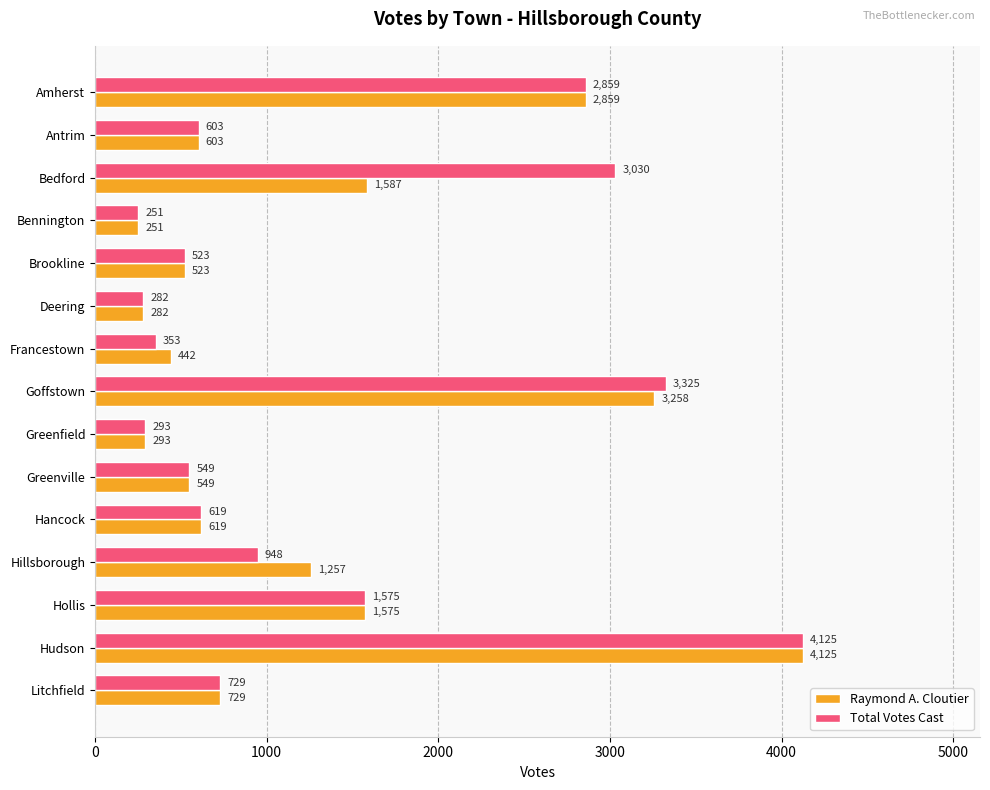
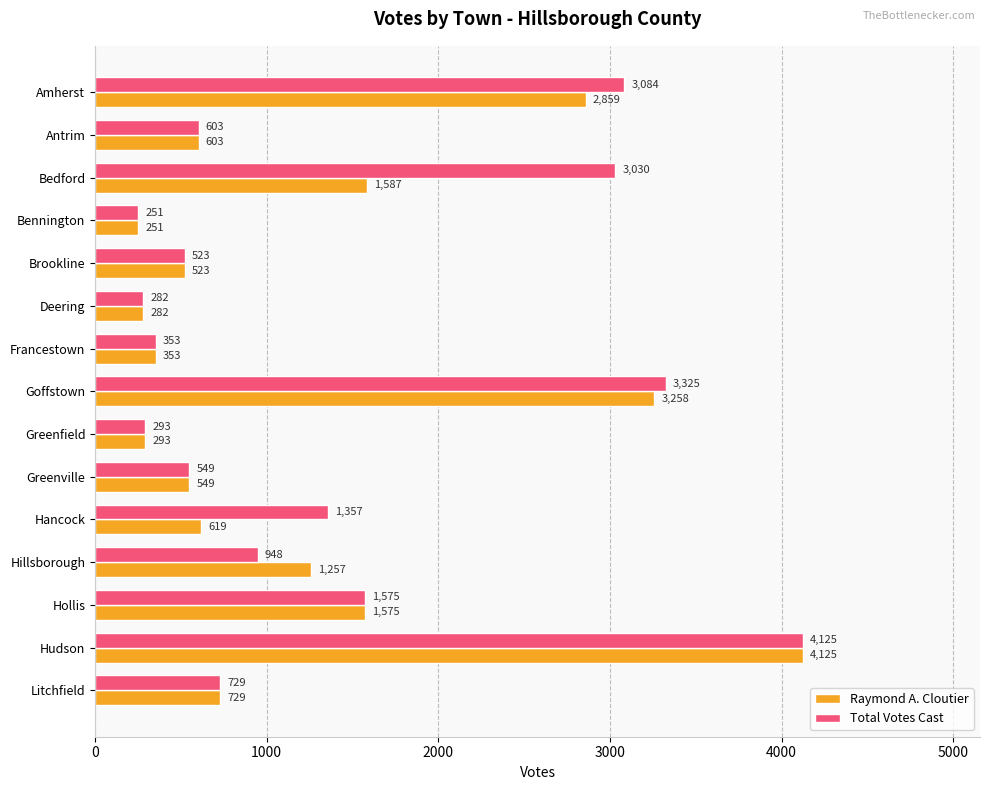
Total Votes Cast, Amherst: 2,859 -> 3,084
Raymond A. Cloutier, Francestown: 442 -> 353
Total Votes Cast, Hancock: 619 -> 1,357
